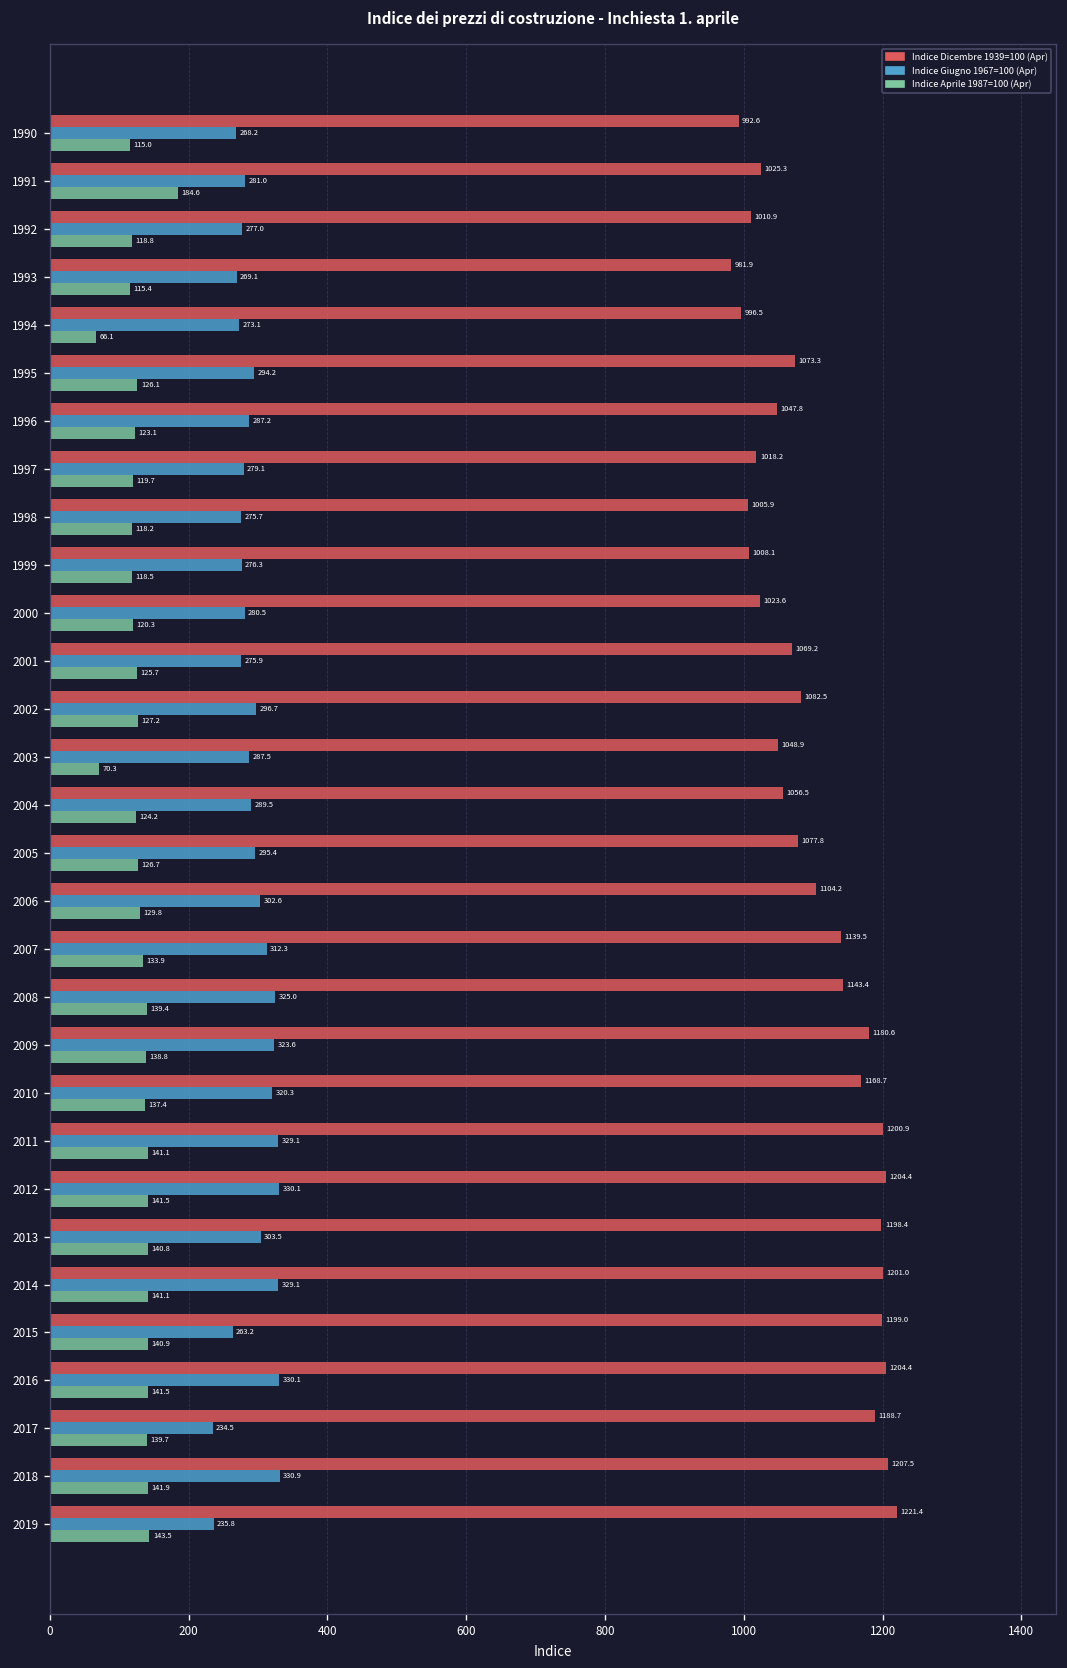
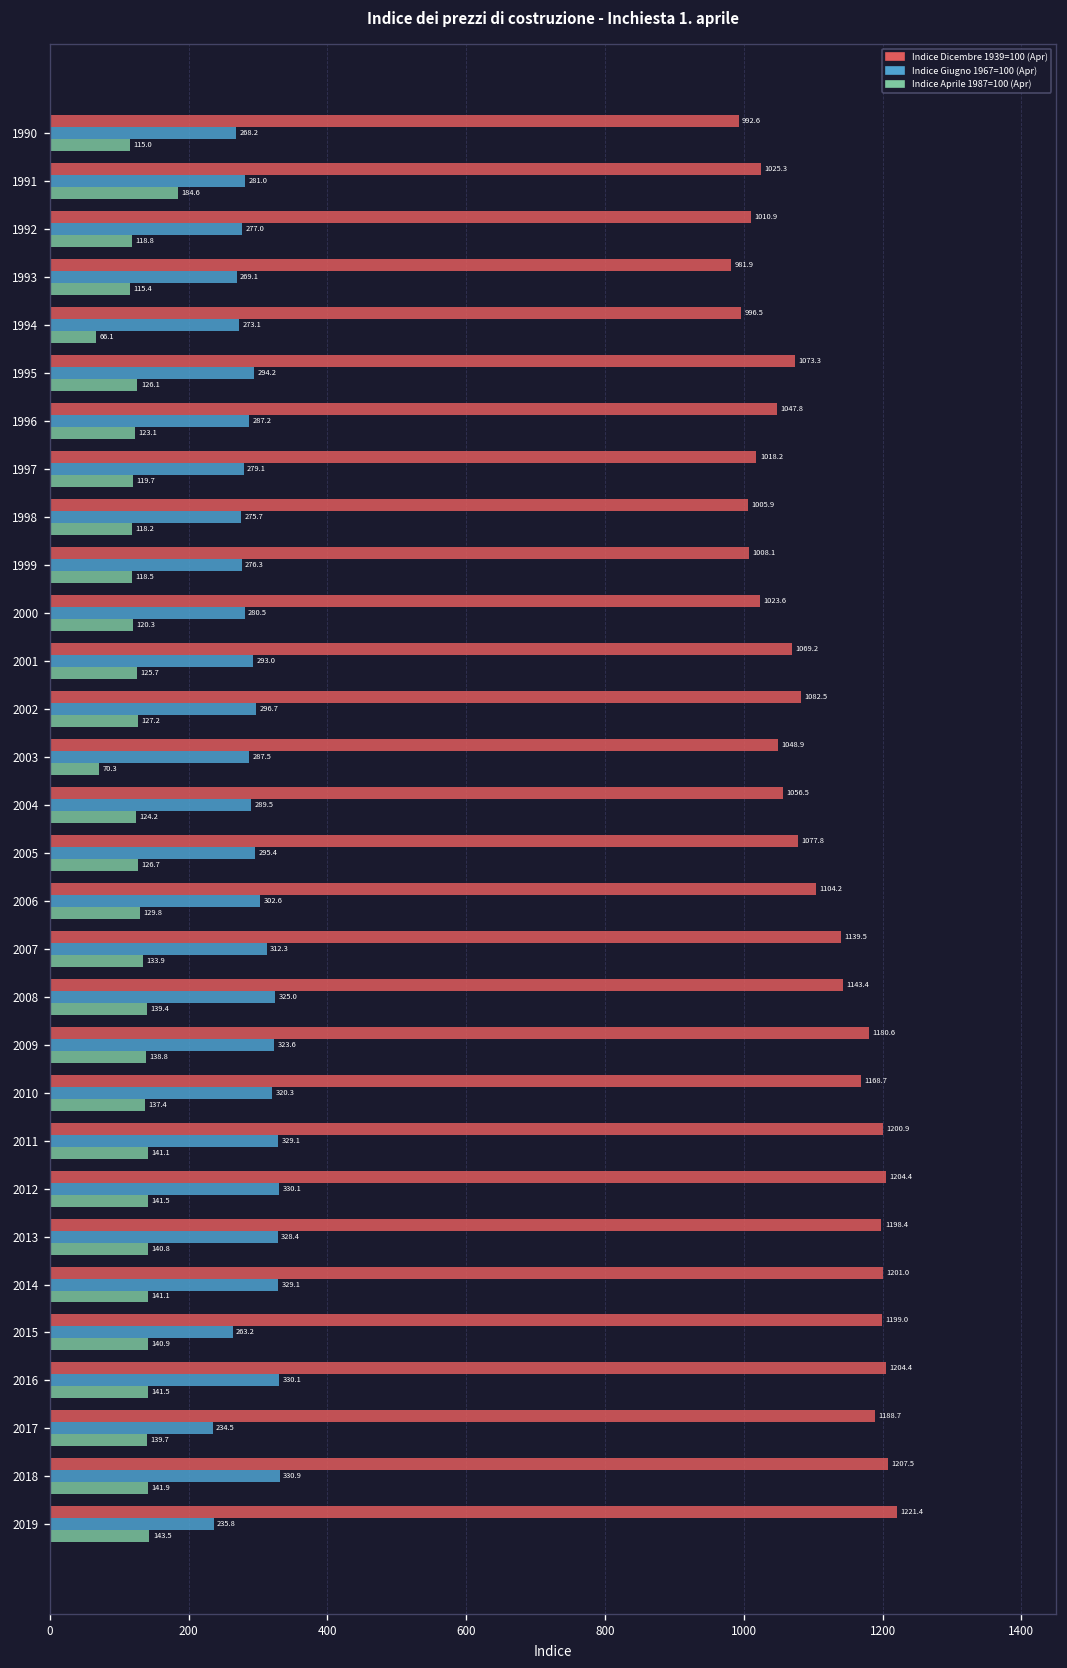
Indice Giugno 1967=100 (Apr), 2001: 275.9 -> 293.0
Indice Giugno 1967=100 (Apr), 2013: 303.5 -> 328.4
